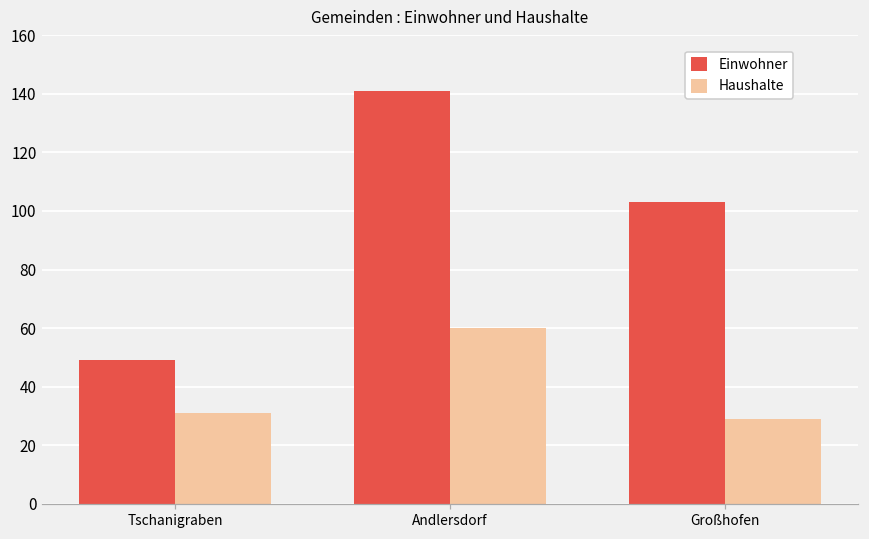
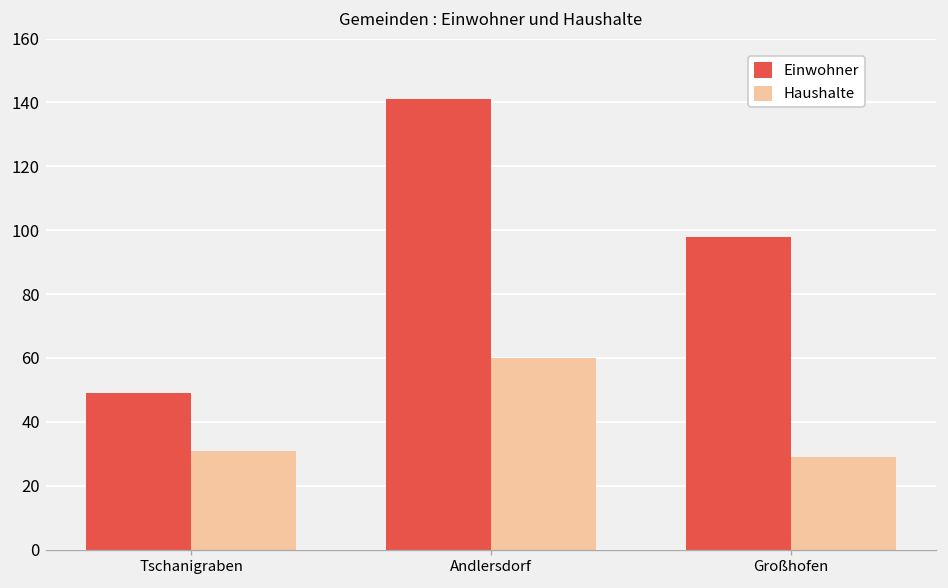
Einwohner, Großhofen: 103 -> 98
